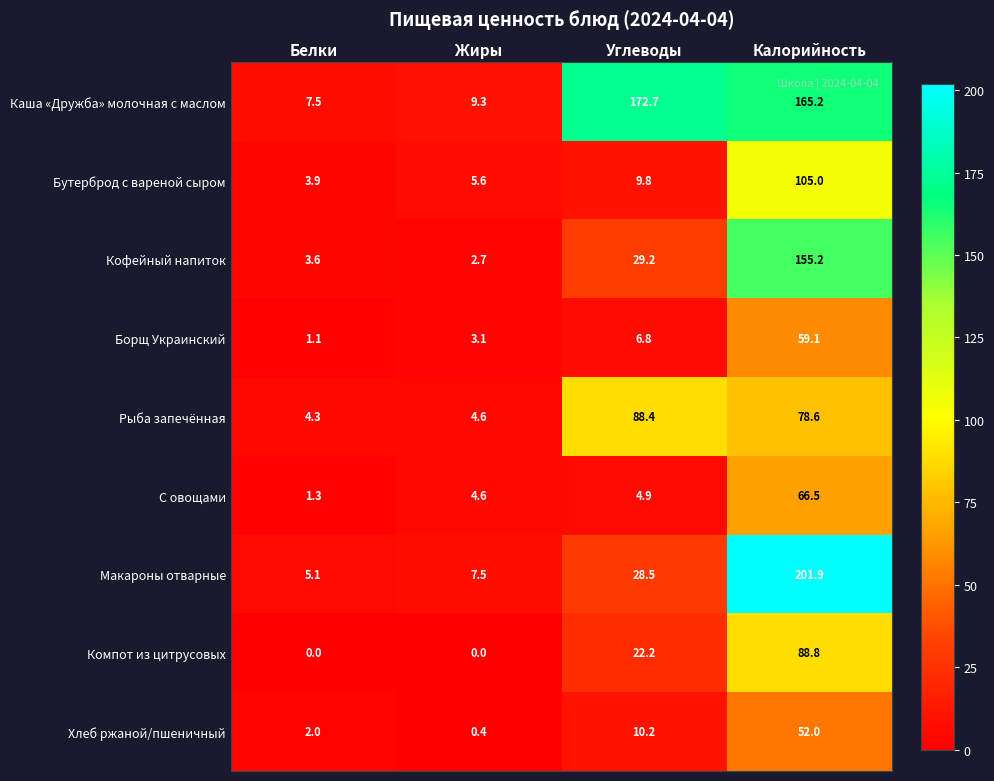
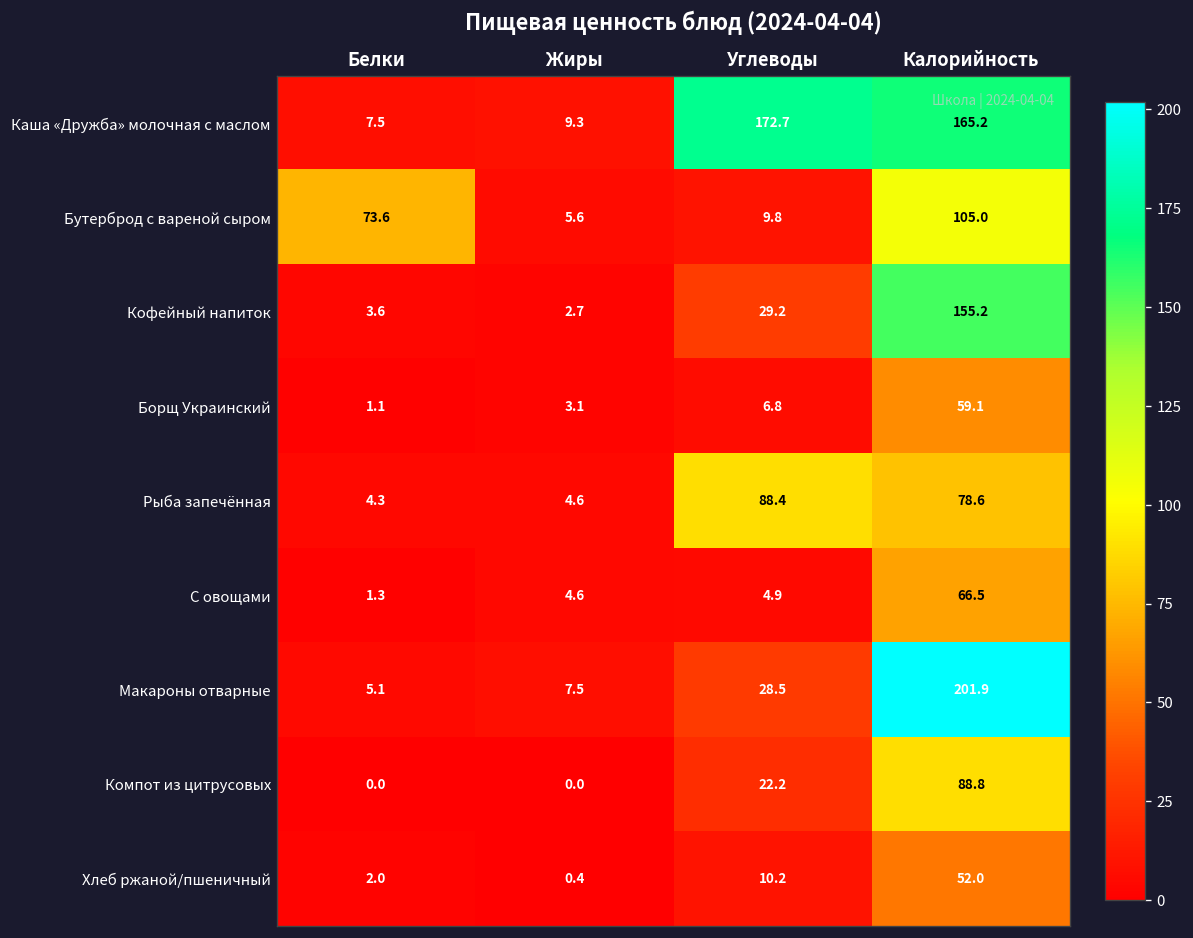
Бутерброд с вареной сыром, Белки: 3.9 -> 73.6
